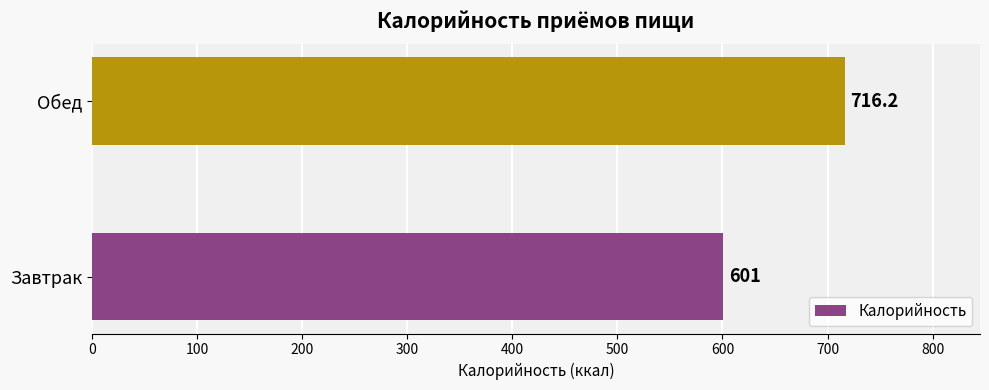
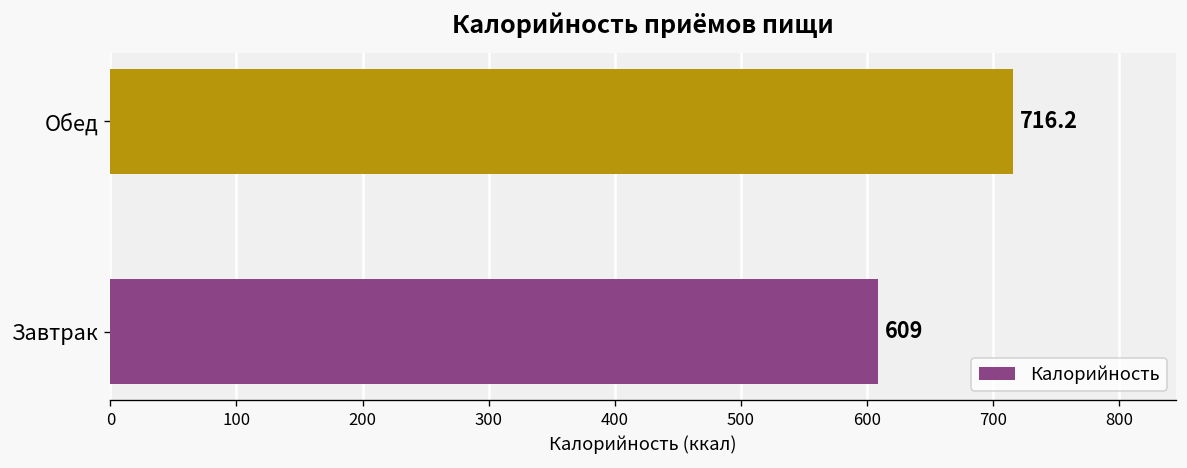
Завтрак: 601 -> 609
